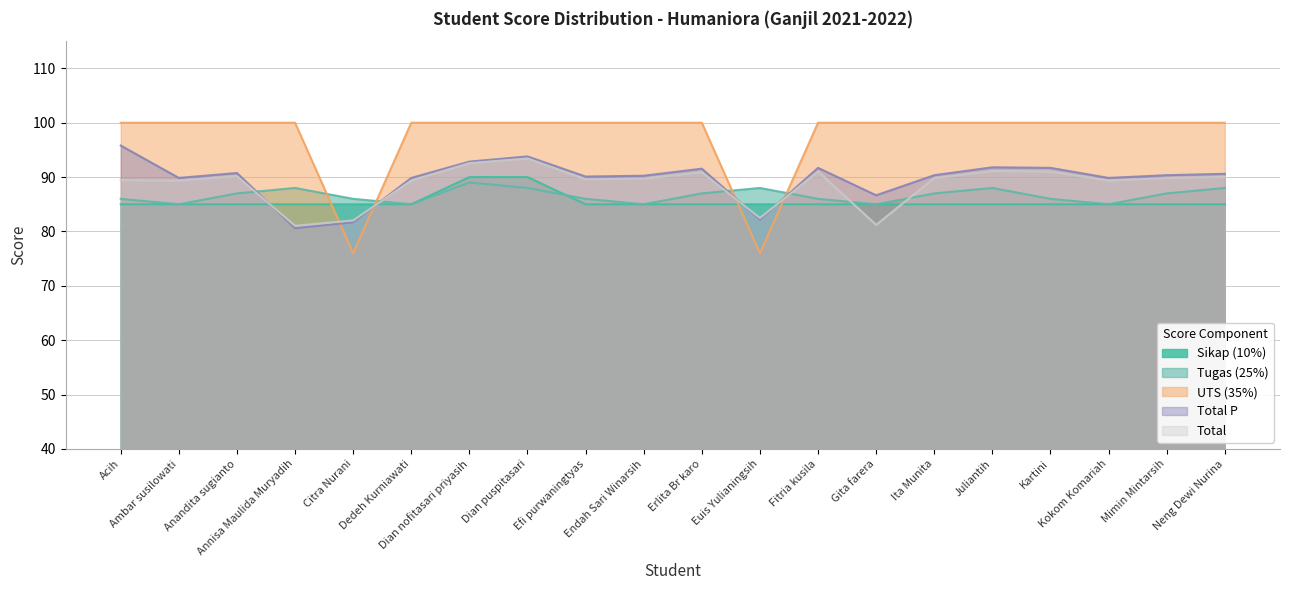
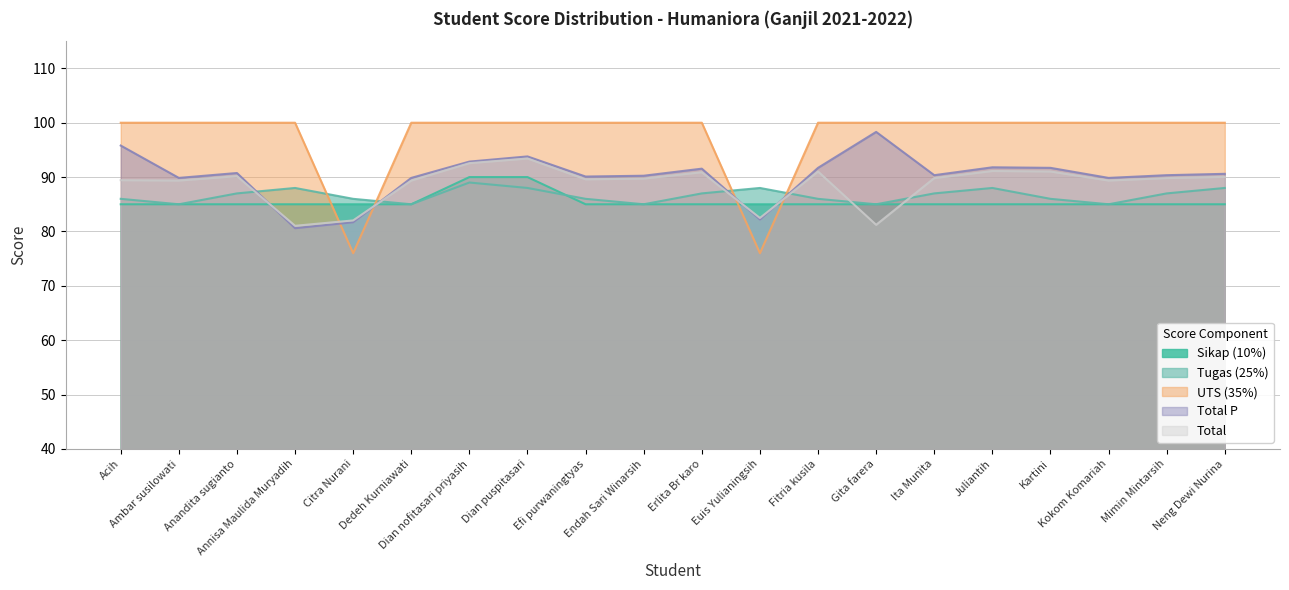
Total P, Gita farera: 87 -> 98
